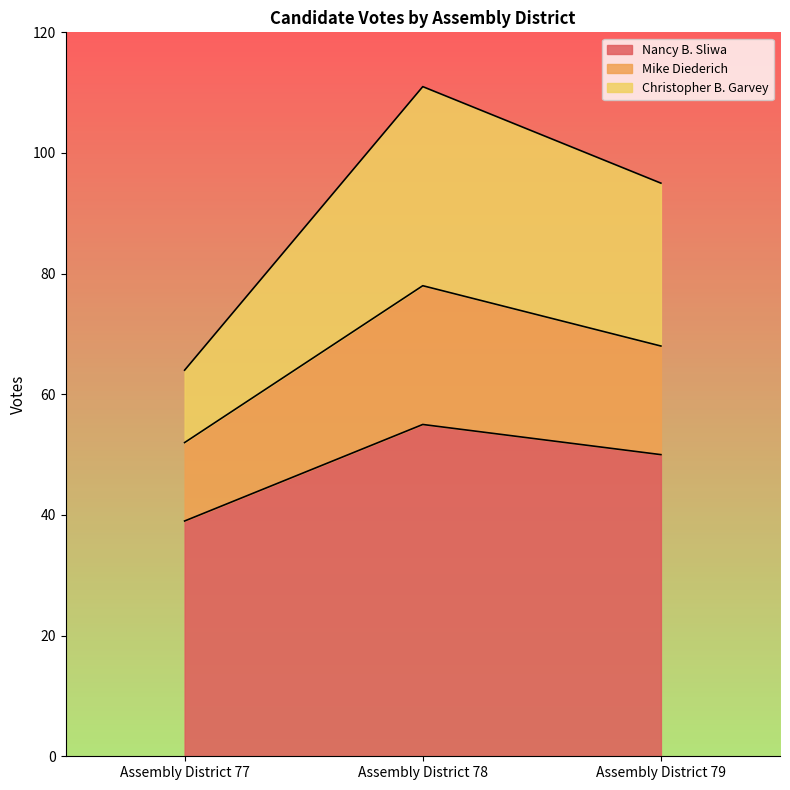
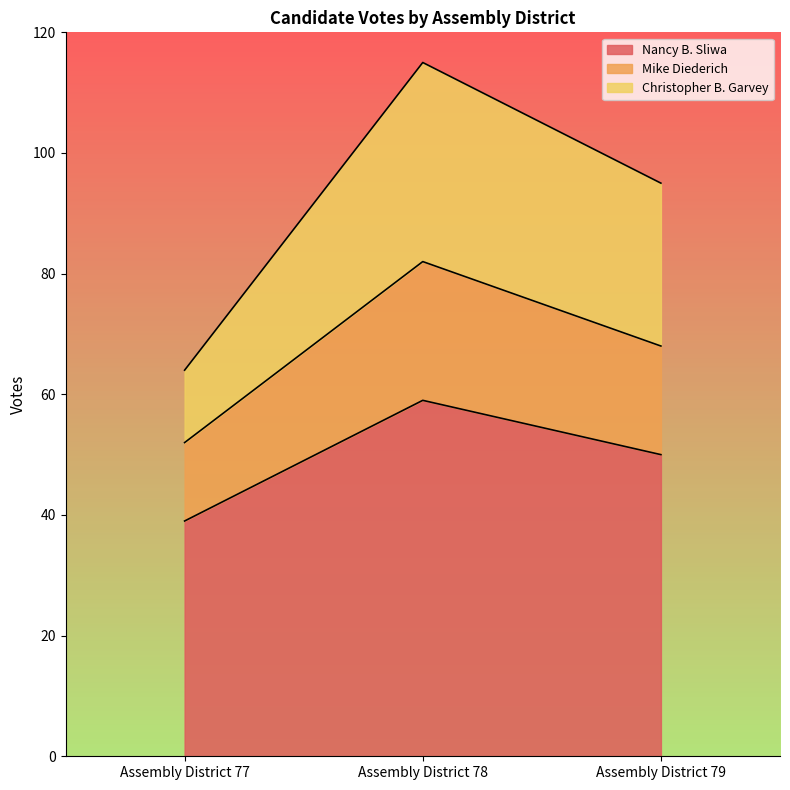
Nancy B. Sliwa, Assembly District 78: 55 -> 59
